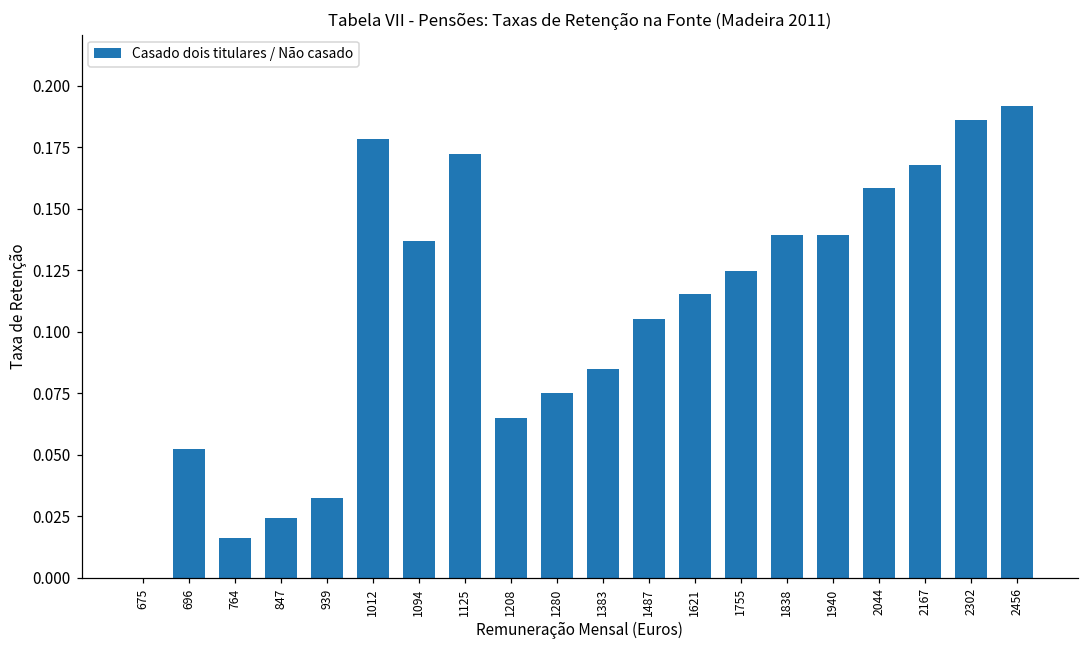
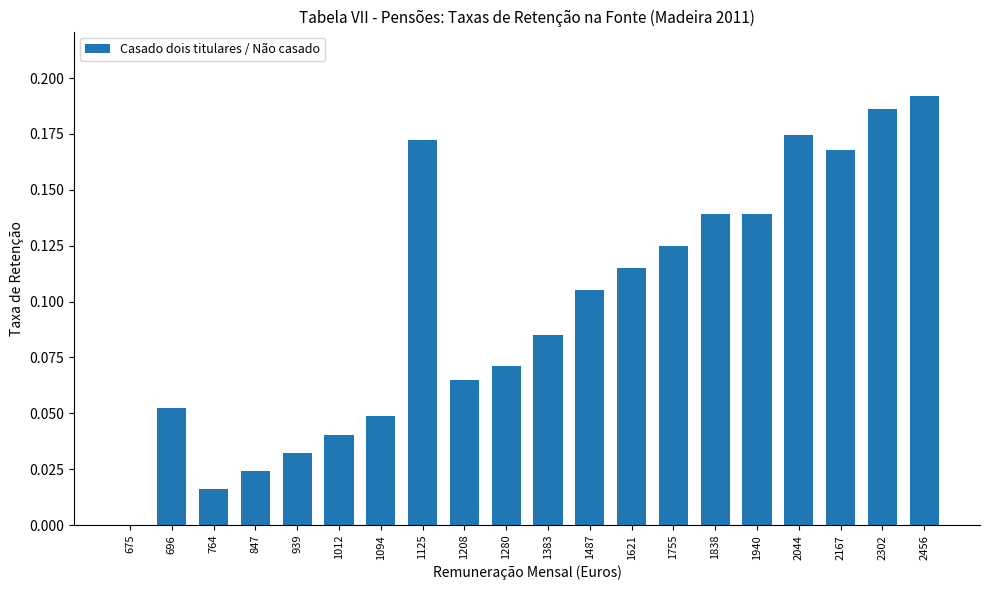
1012: 0.178 -> 0.041
1094: 0.137 -> 0.049
1280: 0.075 -> 0.071
2044: 0.158 -> 0.175
